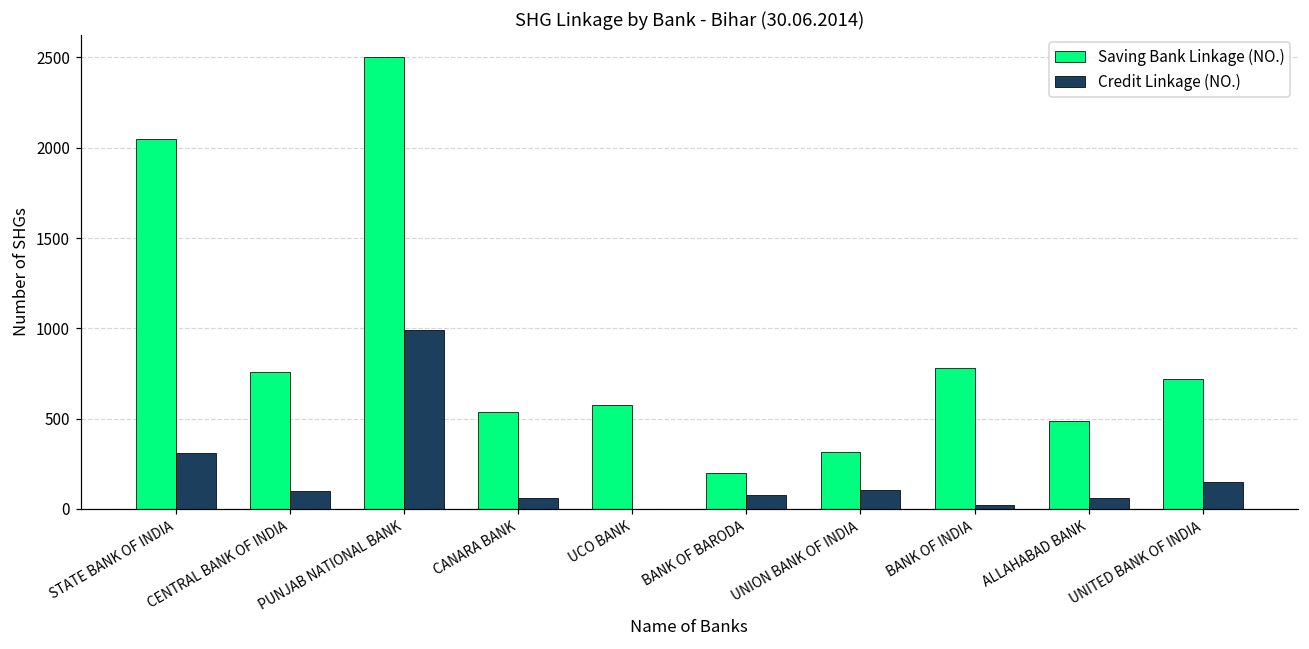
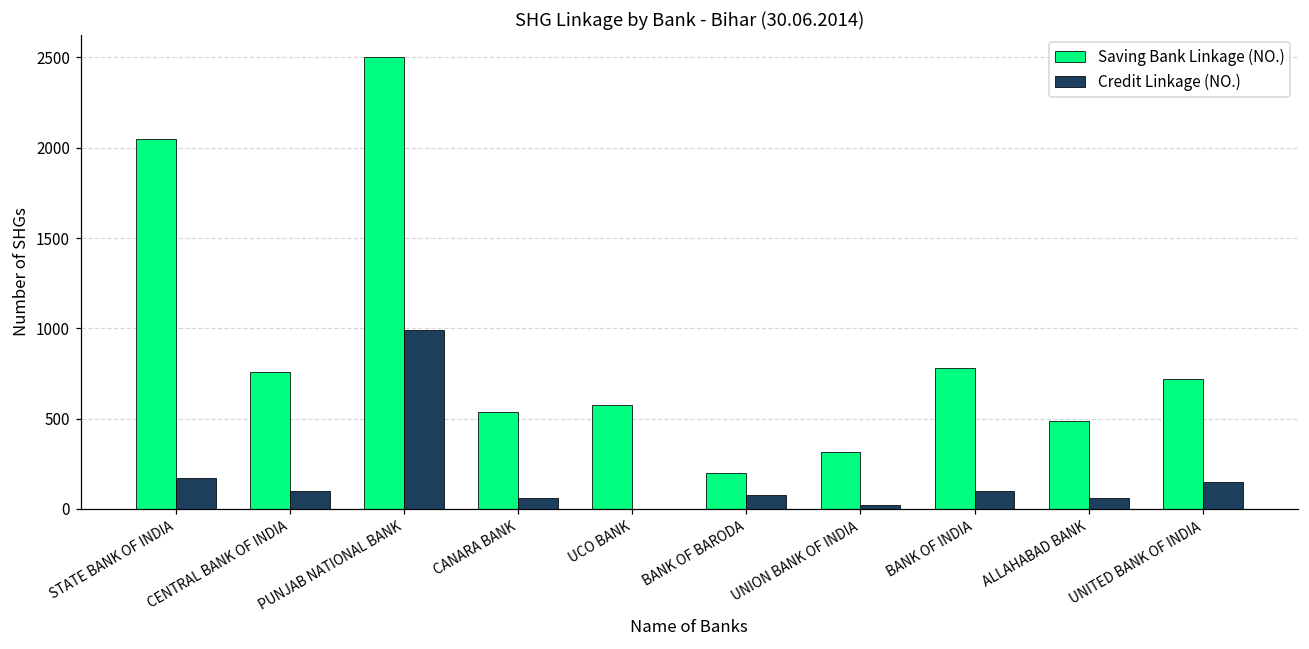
Credit Linkage (NO.), STATE BANK OF INDIA: 310 -> 170
Credit Linkage (NO.), UNION BANK OF INDIA: 110 -> 20
Credit Linkage (NO.), BANK OF INDIA: 20 -> 100
